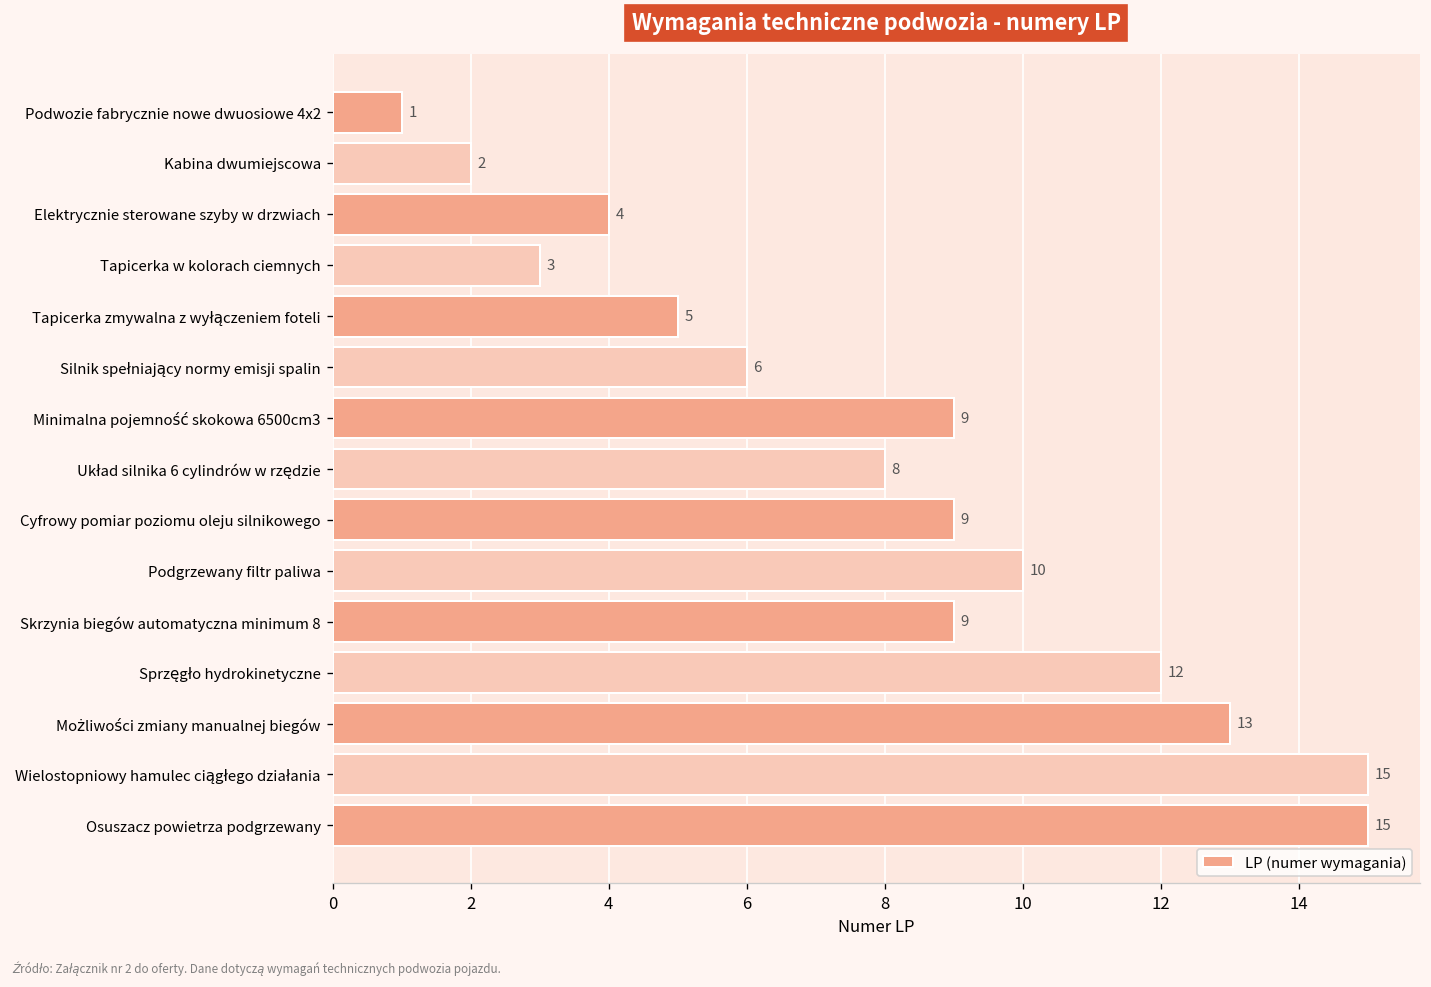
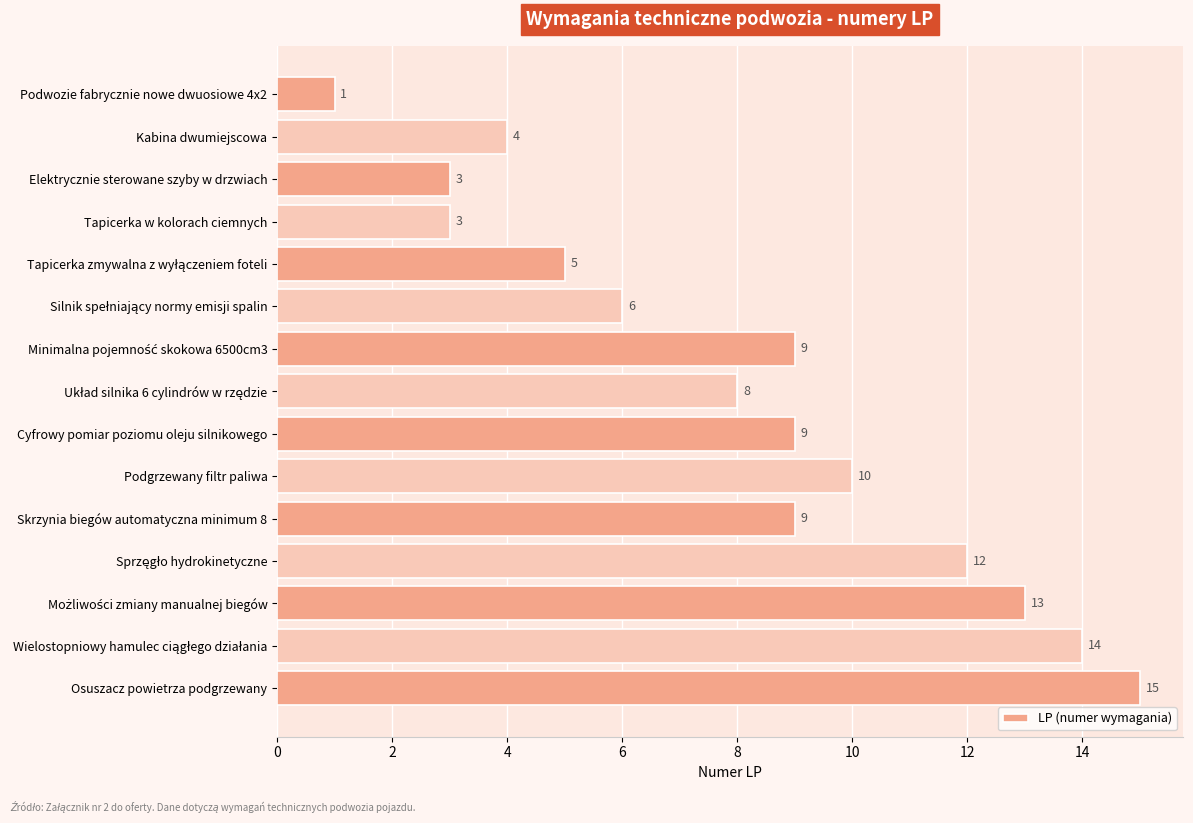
Kabina dwumiejscowa: 2 -> 4
Elektrycznie sterowane szyby w drzwiach: 4 -> 3
Wielostopniowy hamulec ciągłego działania: 15 -> 14
